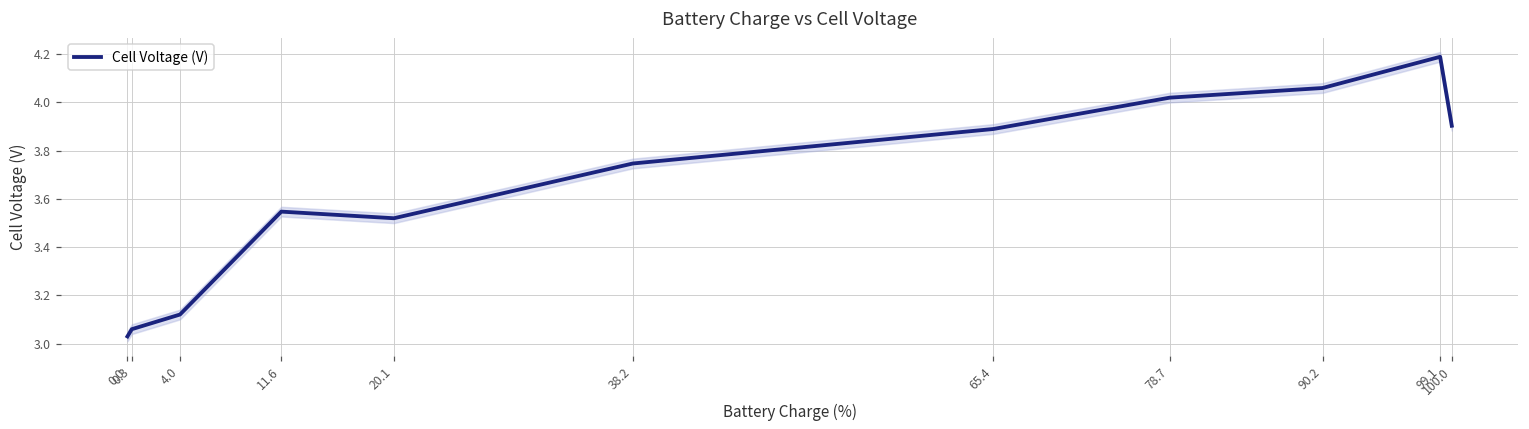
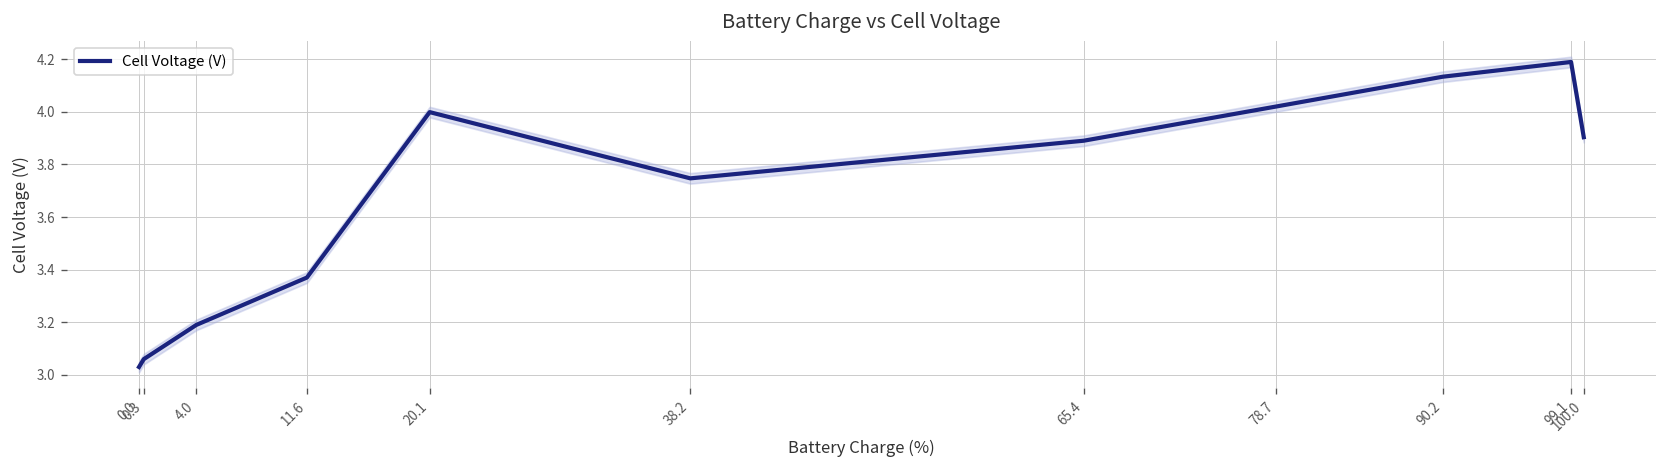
Cell Voltage (V), 4.0: 3.12 -> 3.19
Cell Voltage (V), 11.6: 3.55 -> 3.37
Cell Voltage (V), 20.1: 3.52 -> 4.00
Cell Voltage (V), 90.2: 4.06 -> 4.13
